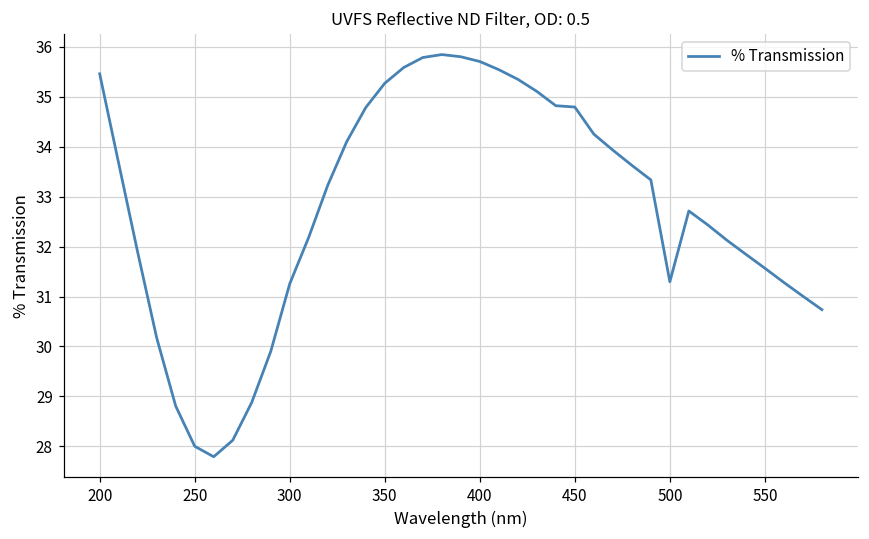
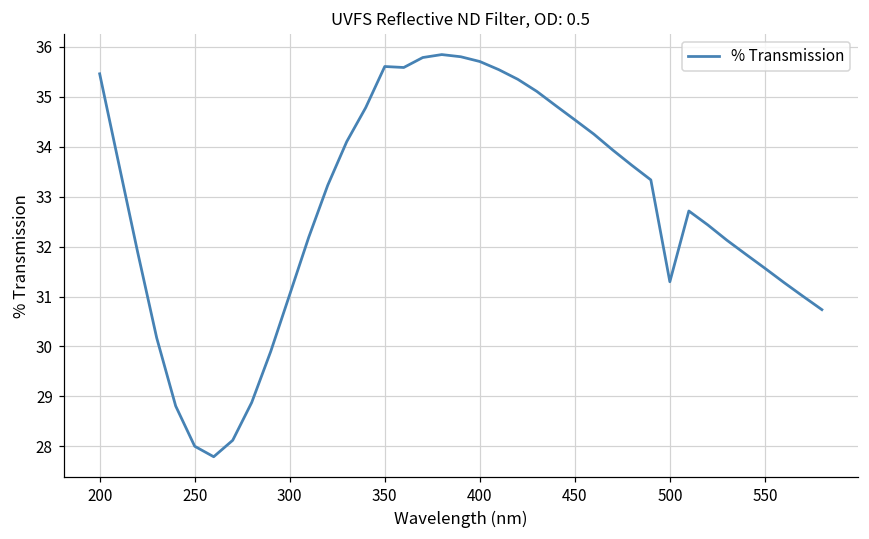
300: 31.3 -> 31.0
350: 35.3 -> 35.6
450: 34.8 -> 34.5
